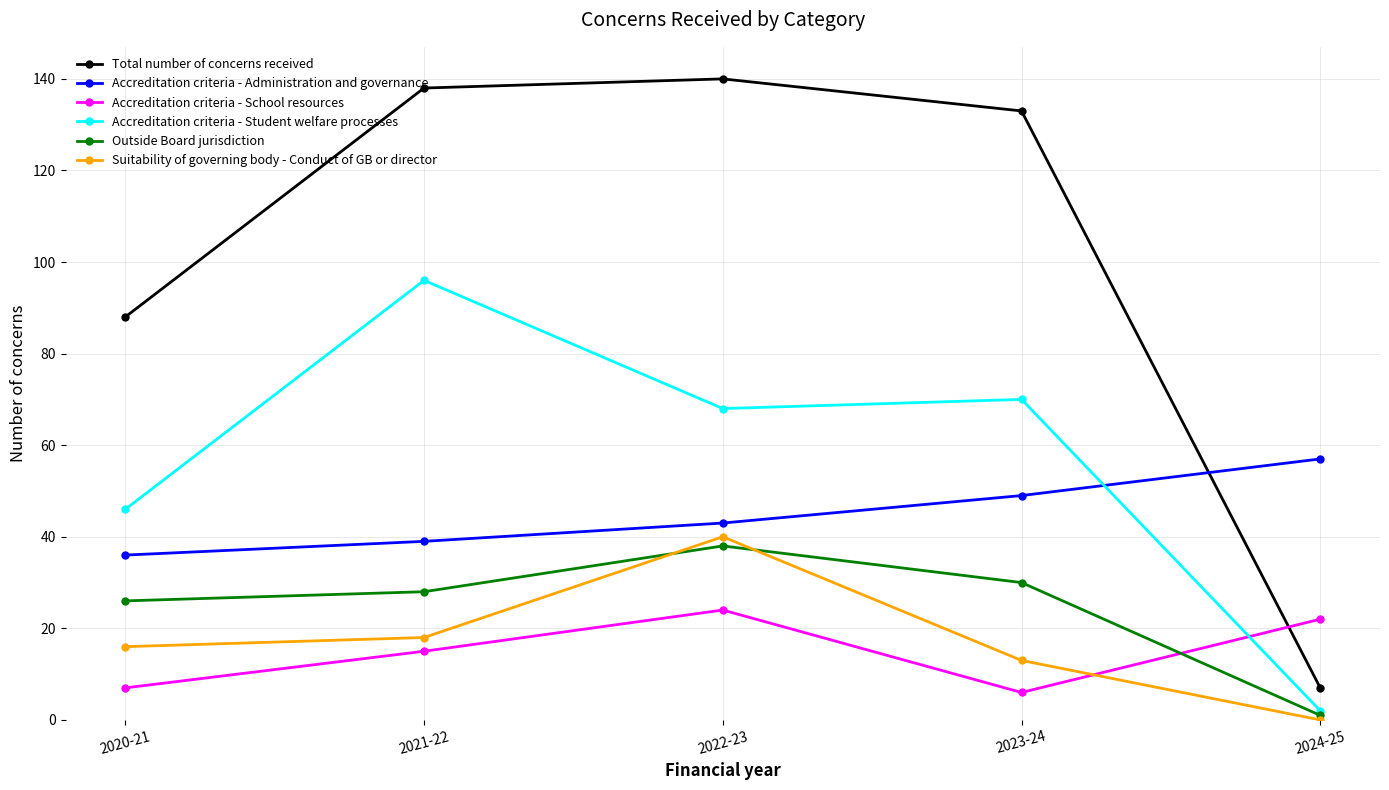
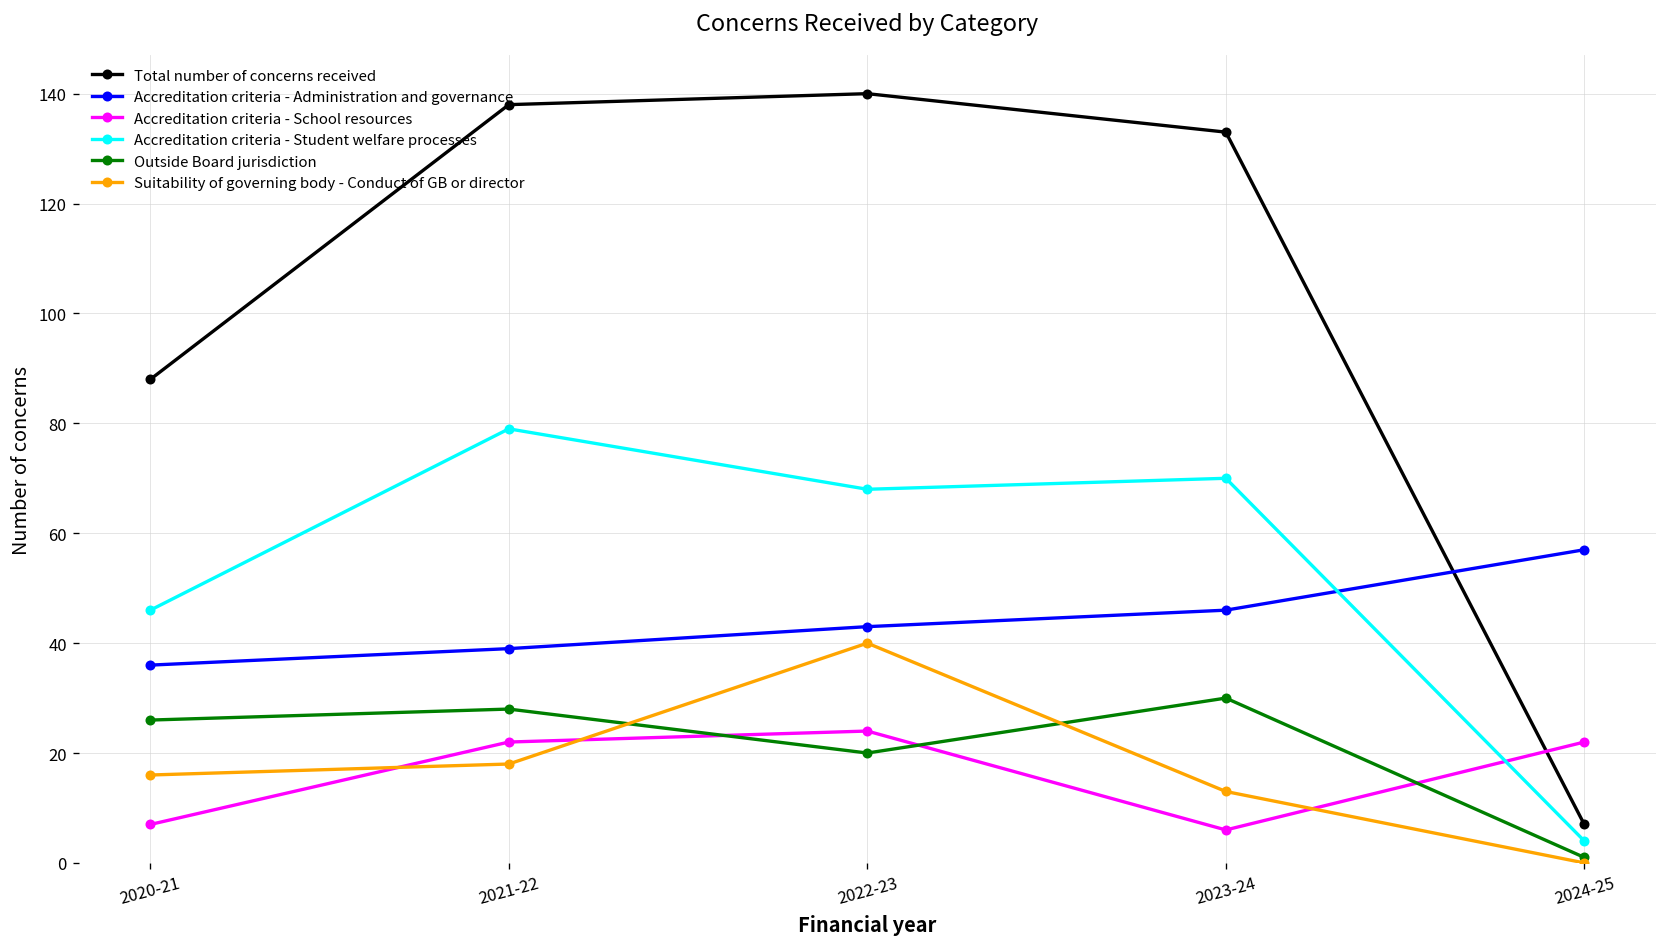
Accreditation criteria - School resources, 2021-22: 15 -> 22
Accreditation criteria - Student welfare processes, 2021-22: 96 -> 79
Outside Board jurisdiction, 2022-23: 38 -> 20
Accreditation criteria - Administration and governance, 2023-24: 49 -> 46
Accreditation criteria - Student welfare processes, 2024-25: 2 -> 4
